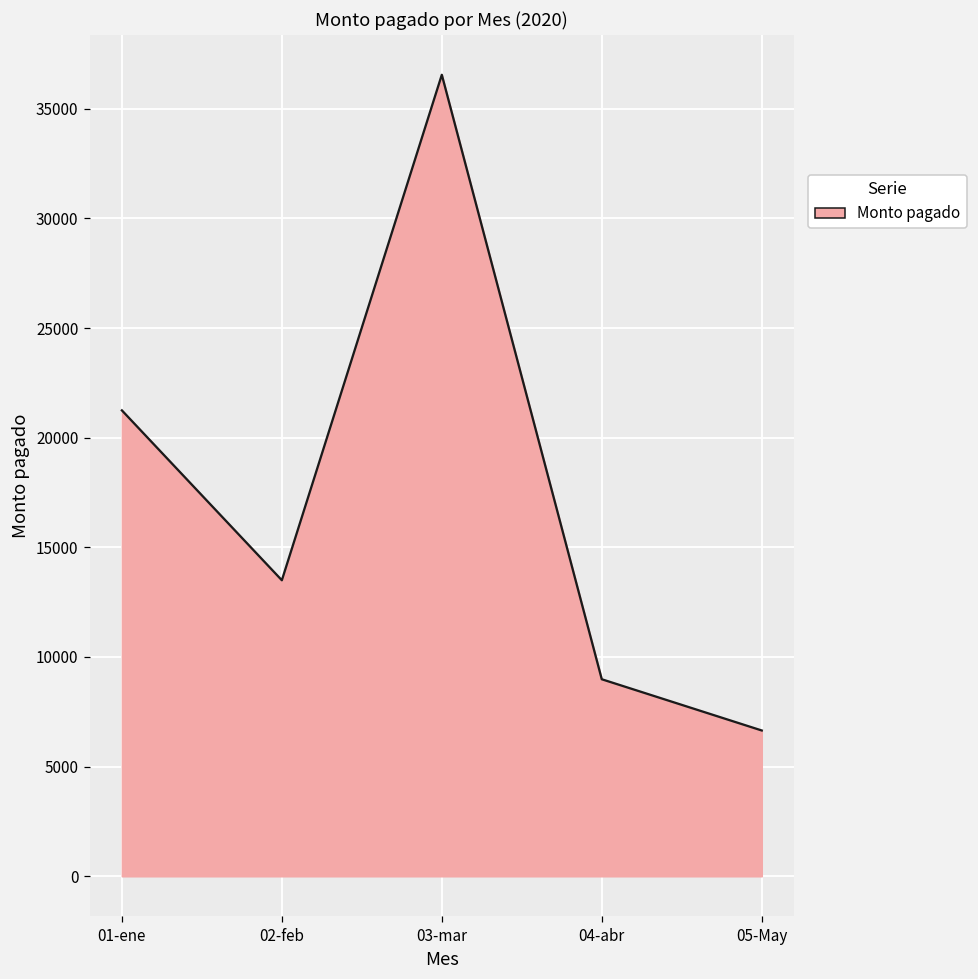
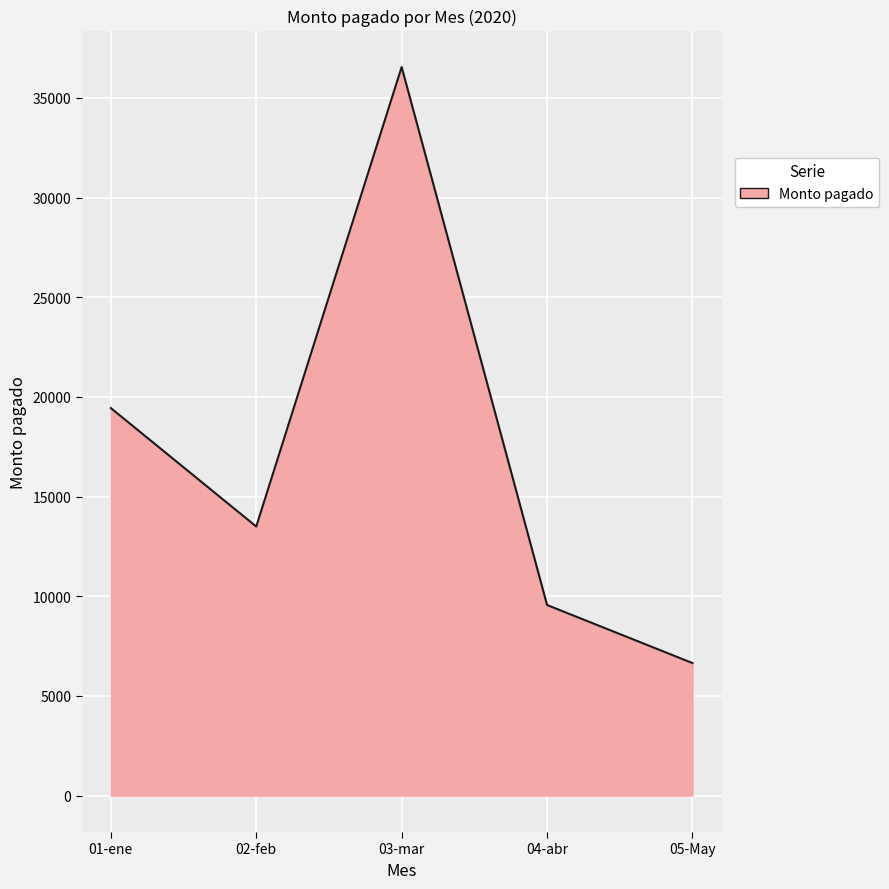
01-ene: 21200 -> 19400
04-abr: 9000 -> 9600
